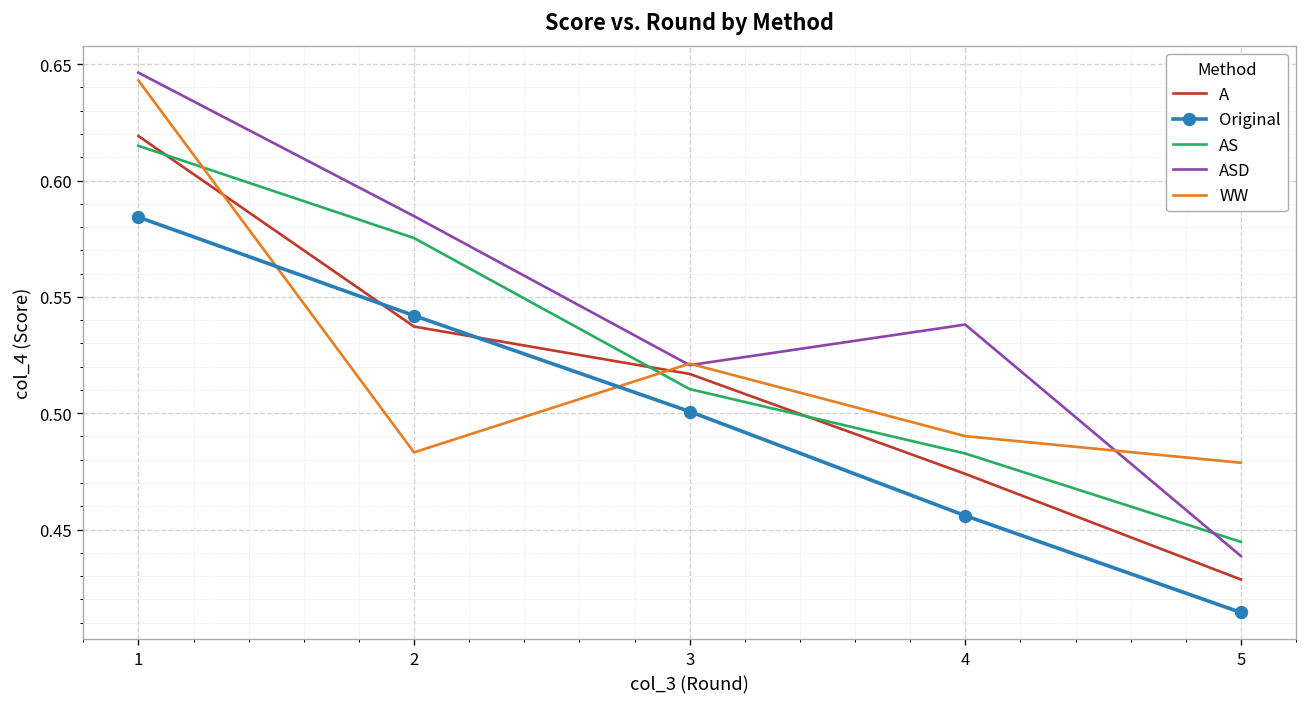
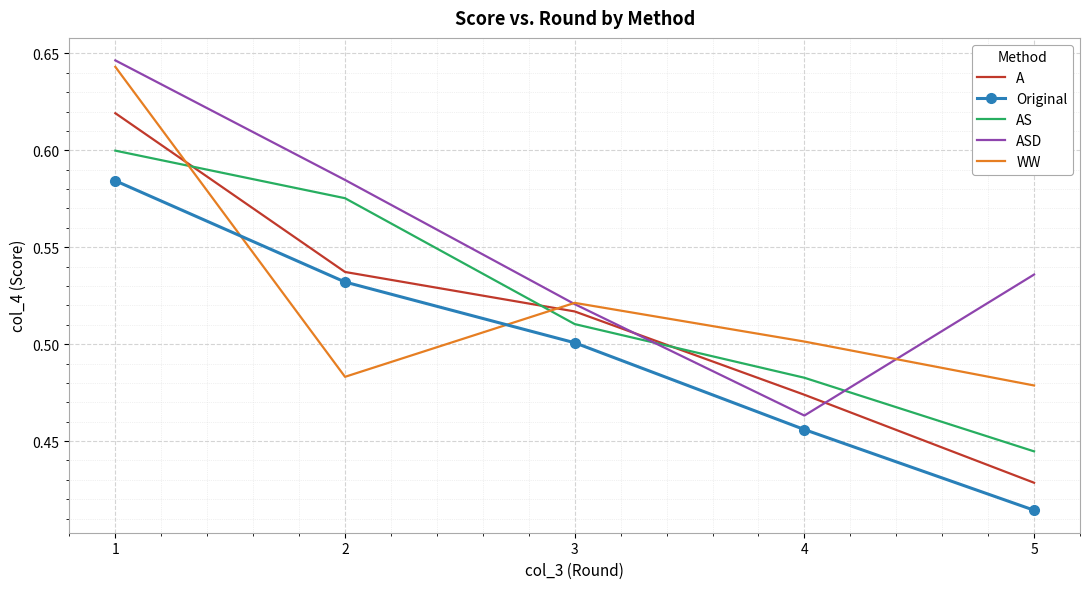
AS, 1: 0.615 -> 0.600
Original, 2: 0.542 -> 0.532
ASD, 4: 0.538 -> 0.463
WW, 4: 0.490 -> 0.501
ASD, 5: 0.439 -> 0.536
